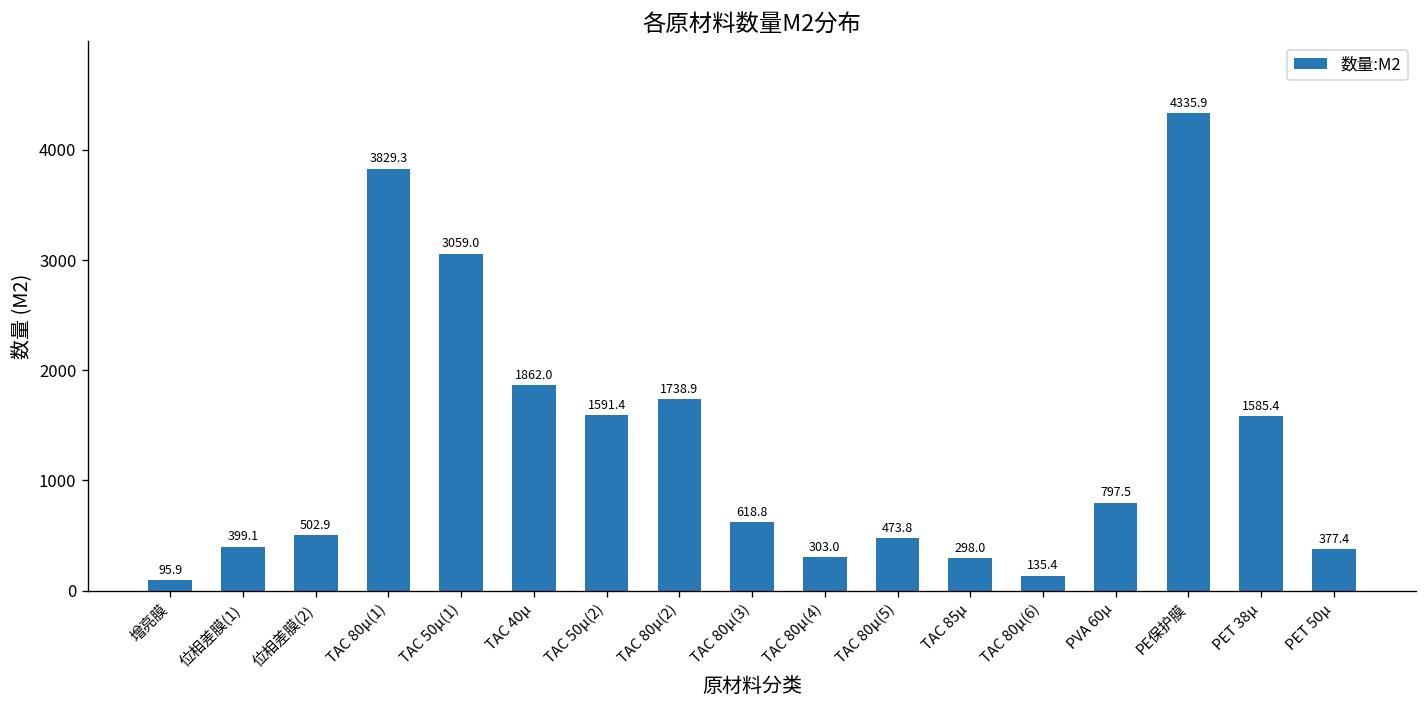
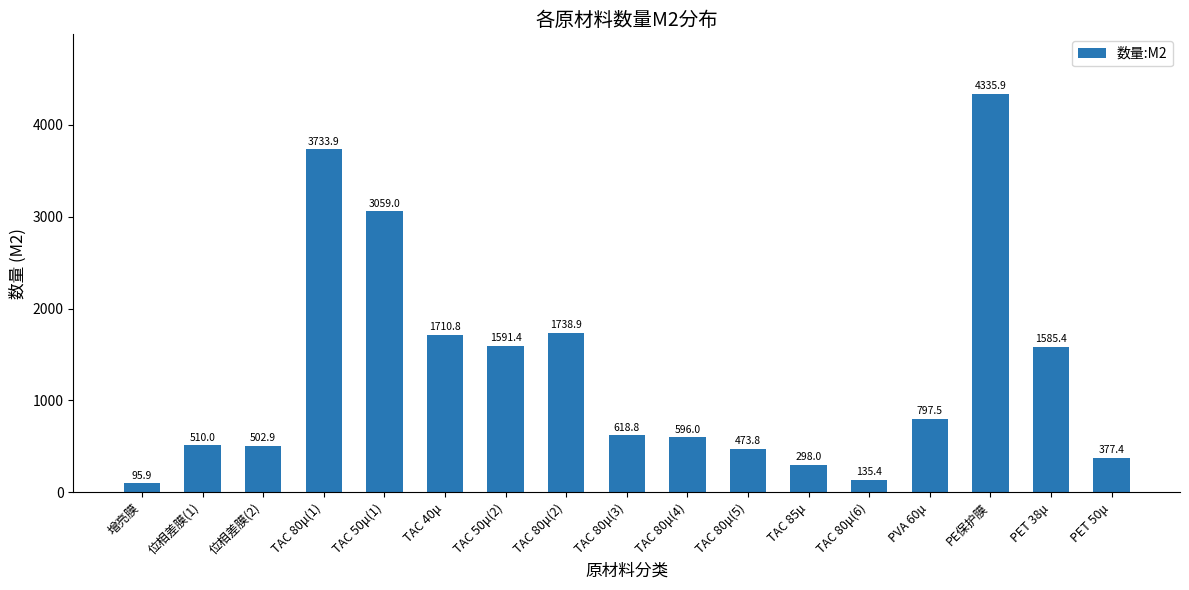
位相差膜(1): 399.1 -> 510.0
TAC 80μ(1): 3829.3 -> 3733.9
TAC 40μ: 1862.0 -> 1710.8
TAC 80μ(4): 303.0 -> 596.0
